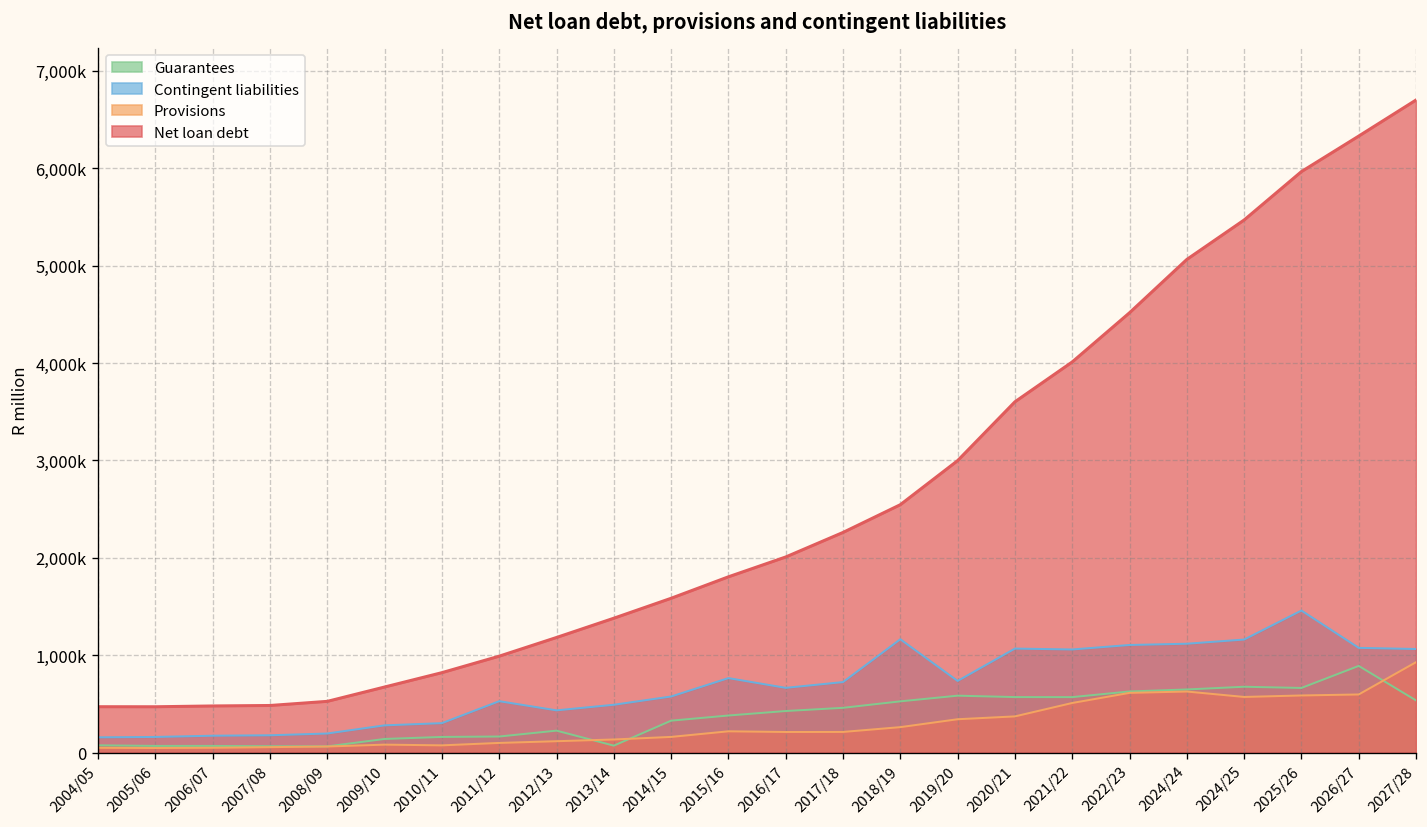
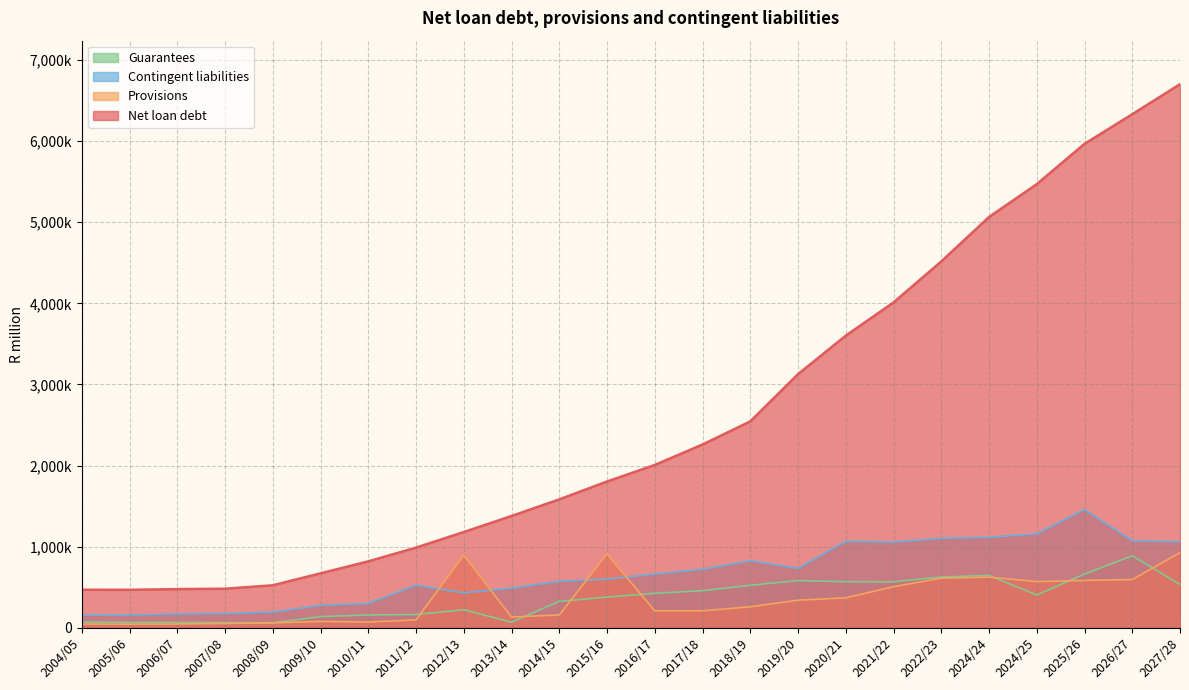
Provisions, 2012/13: 100,000 -> 900,000
Contingent liabilities, 2015/16: 800,000 -> 600,000
Provisions, 2015/16: 200,000 -> 900,000
Contingent liabilities, 2018/19: 1,200,000 -> 800,000
Net loan debt, 2019/20: 3,000,000 -> 3,100,000
Guarantees, 2024/25: 700,000 -> 400,000
